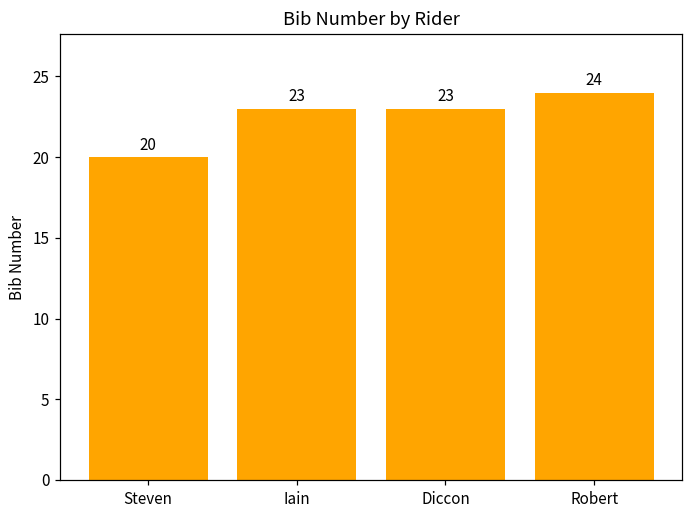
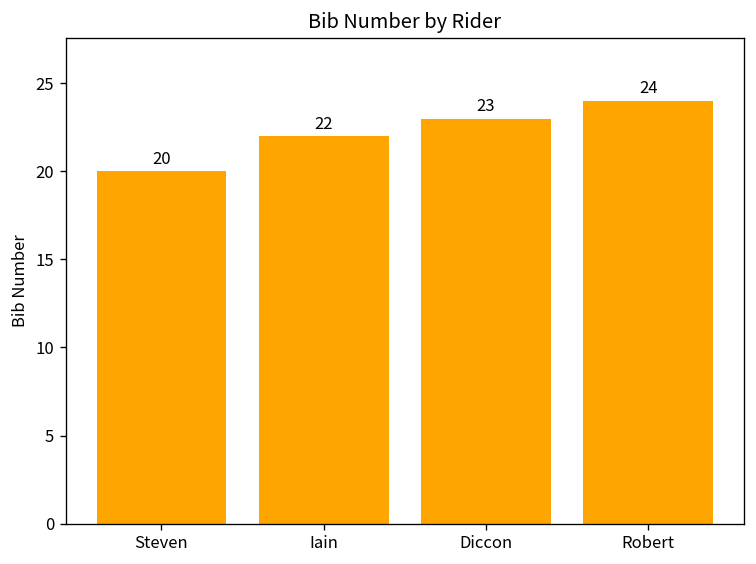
Iain: 23 -> 22
